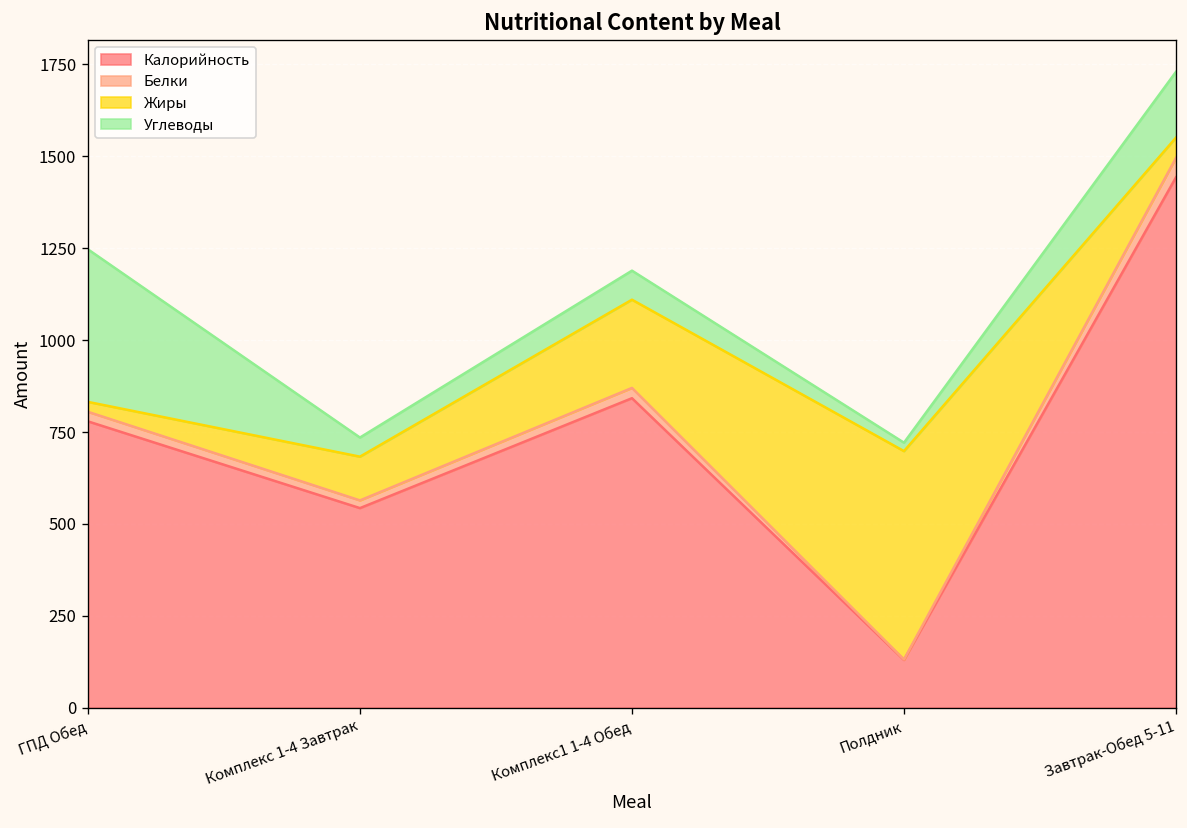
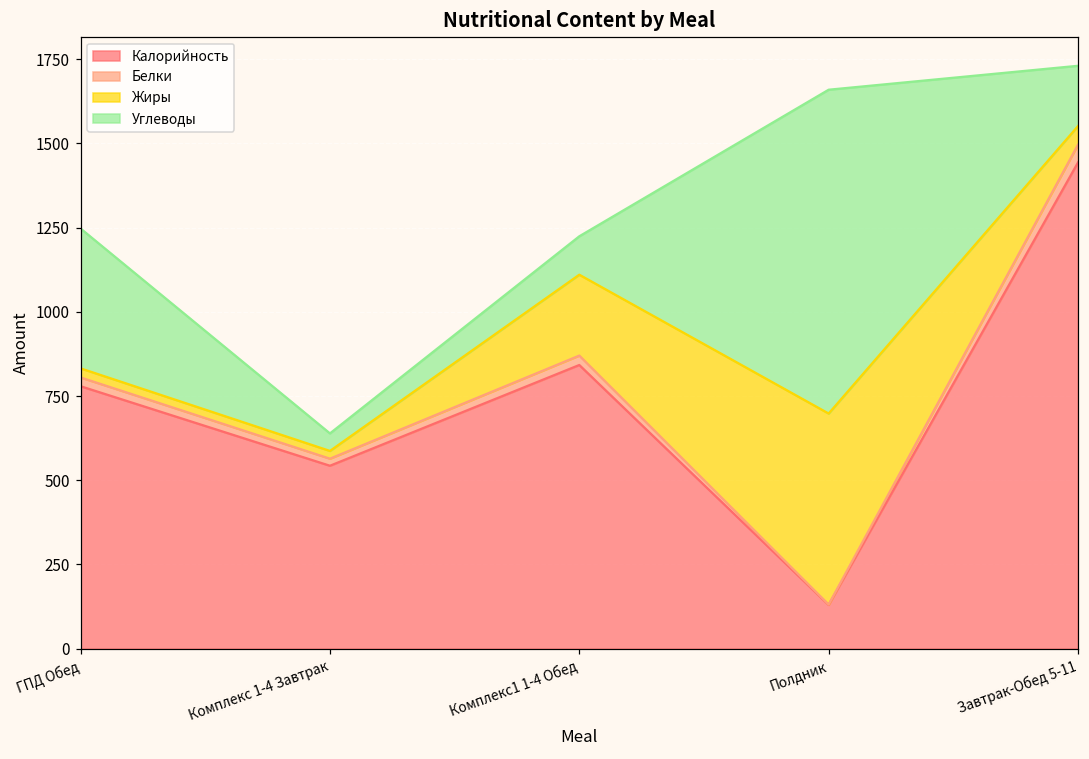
Жиры, Комплекс 1-4 Завтрак: 120 -> 20
Углеводы, Комплекс1 1-4 Обед: 80 -> 110
Углеводы, Полдник: 20 -> 960
